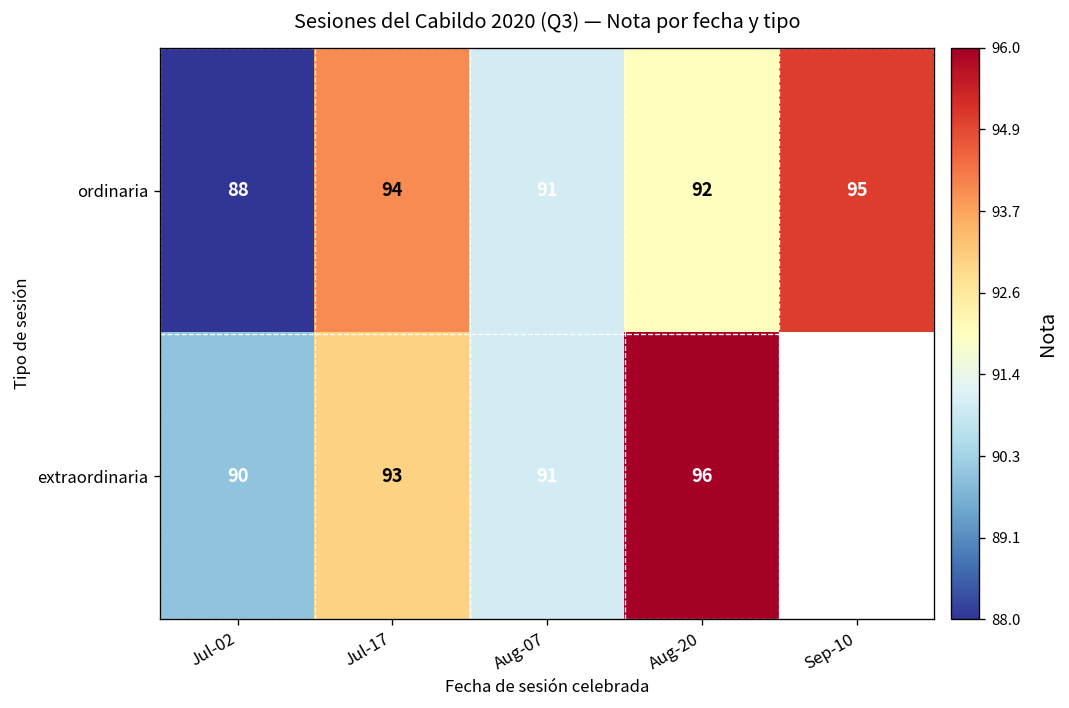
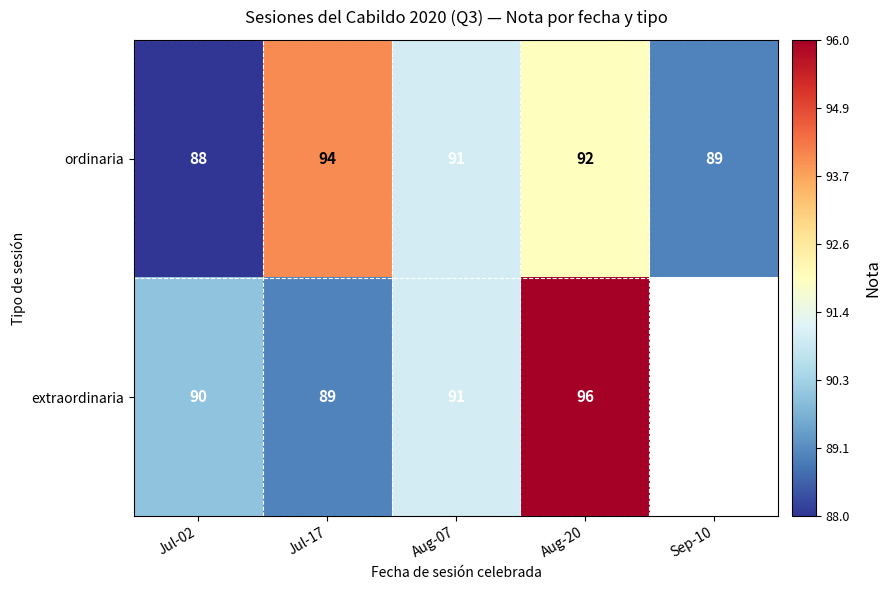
ordinaria, Sep-10: 95 -> 89
extraordinaria, Jul-17: 93 -> 89
